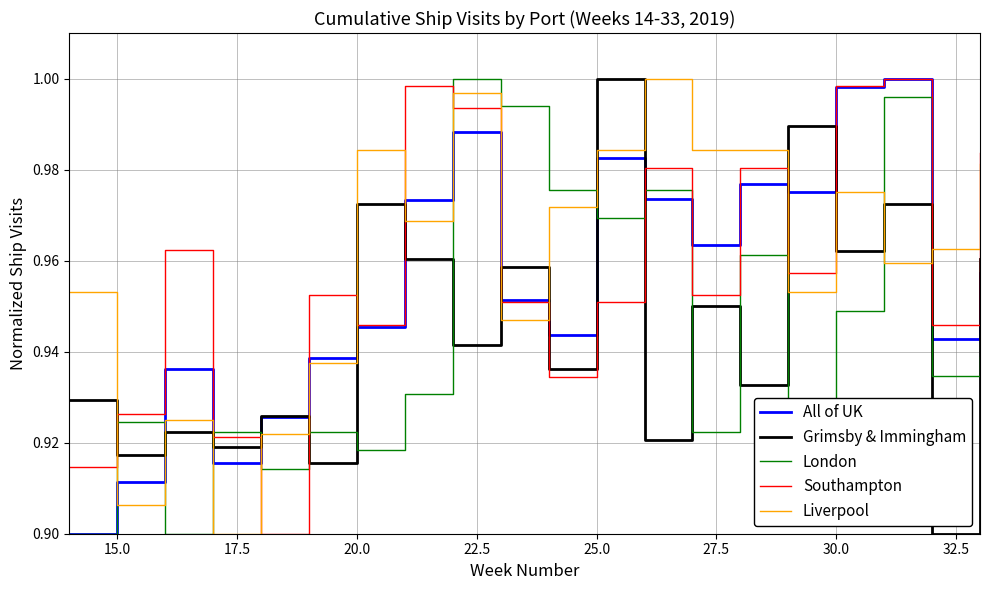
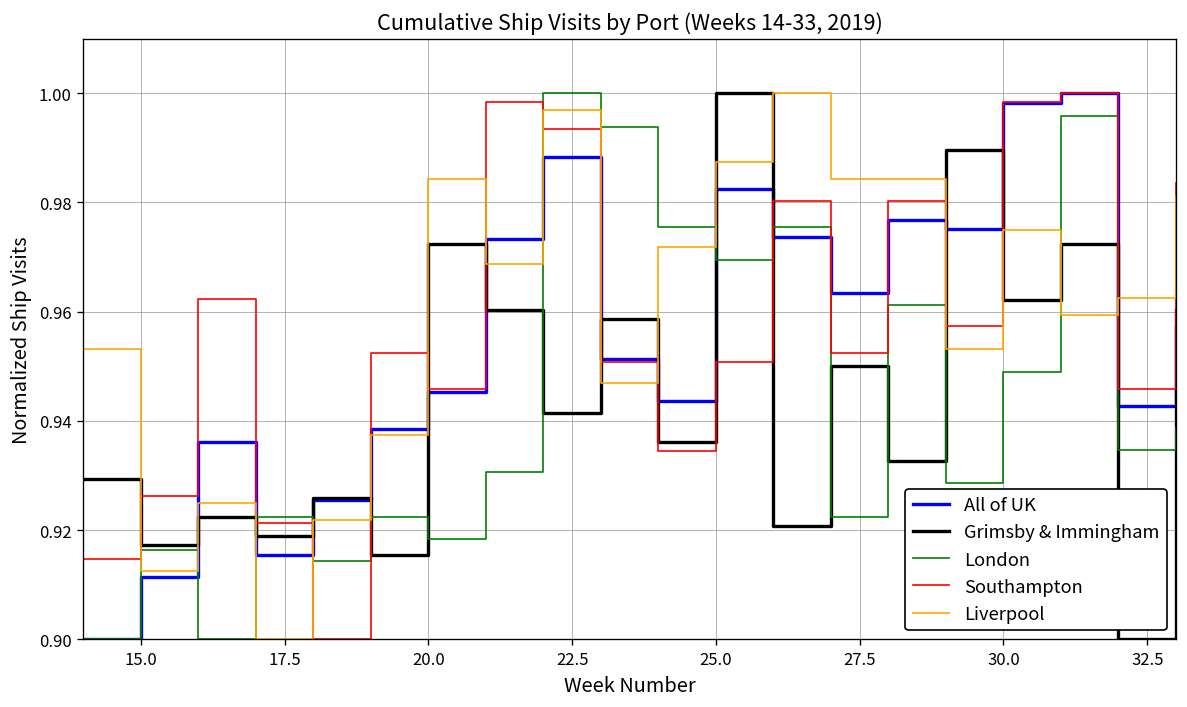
London, 15.0: 0.924 -> 0.916
Liverpool, 15.0: 0.906 -> 0.913
Liverpool, 25.0: 0.984 -> 0.988
